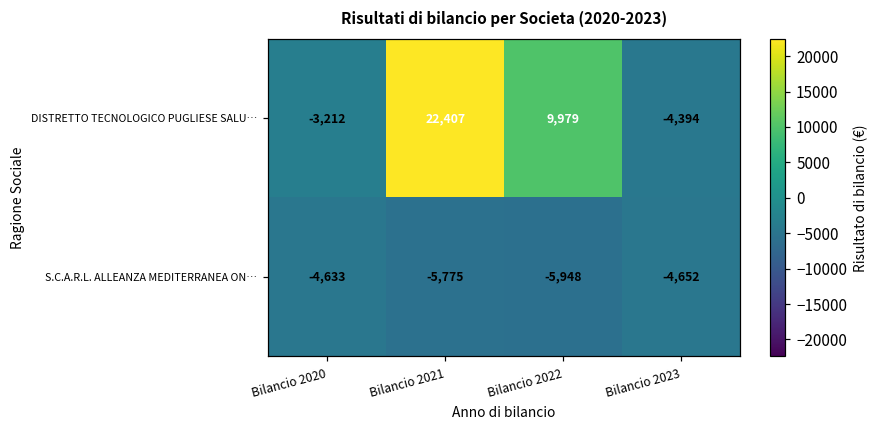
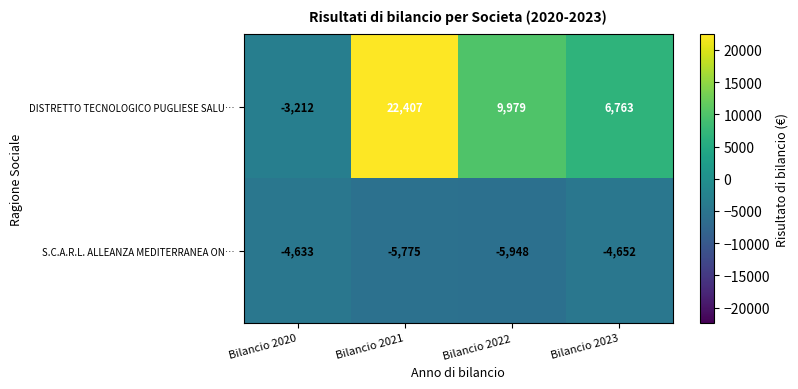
DISTRETTO TECNOLOGICO PUGLIESE SALU…, Bilancio 2023: -4,394 -> 6,763
